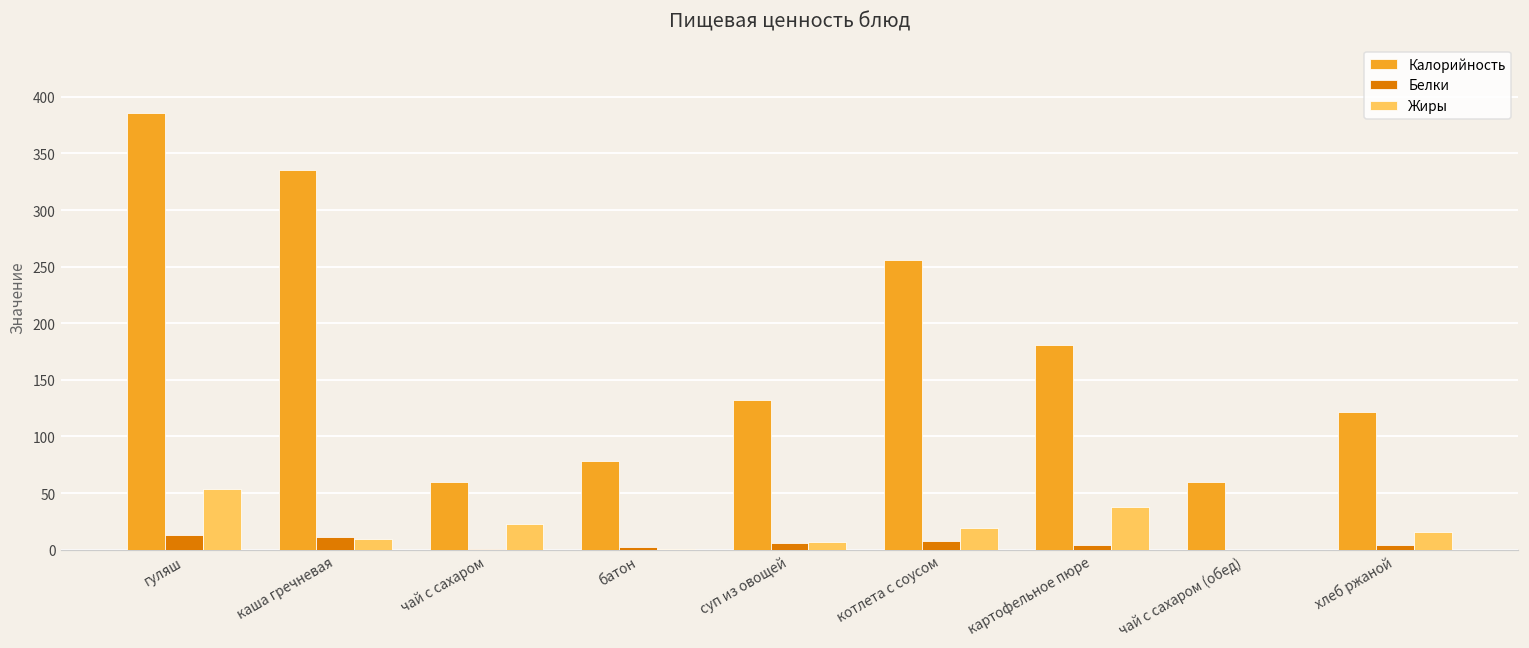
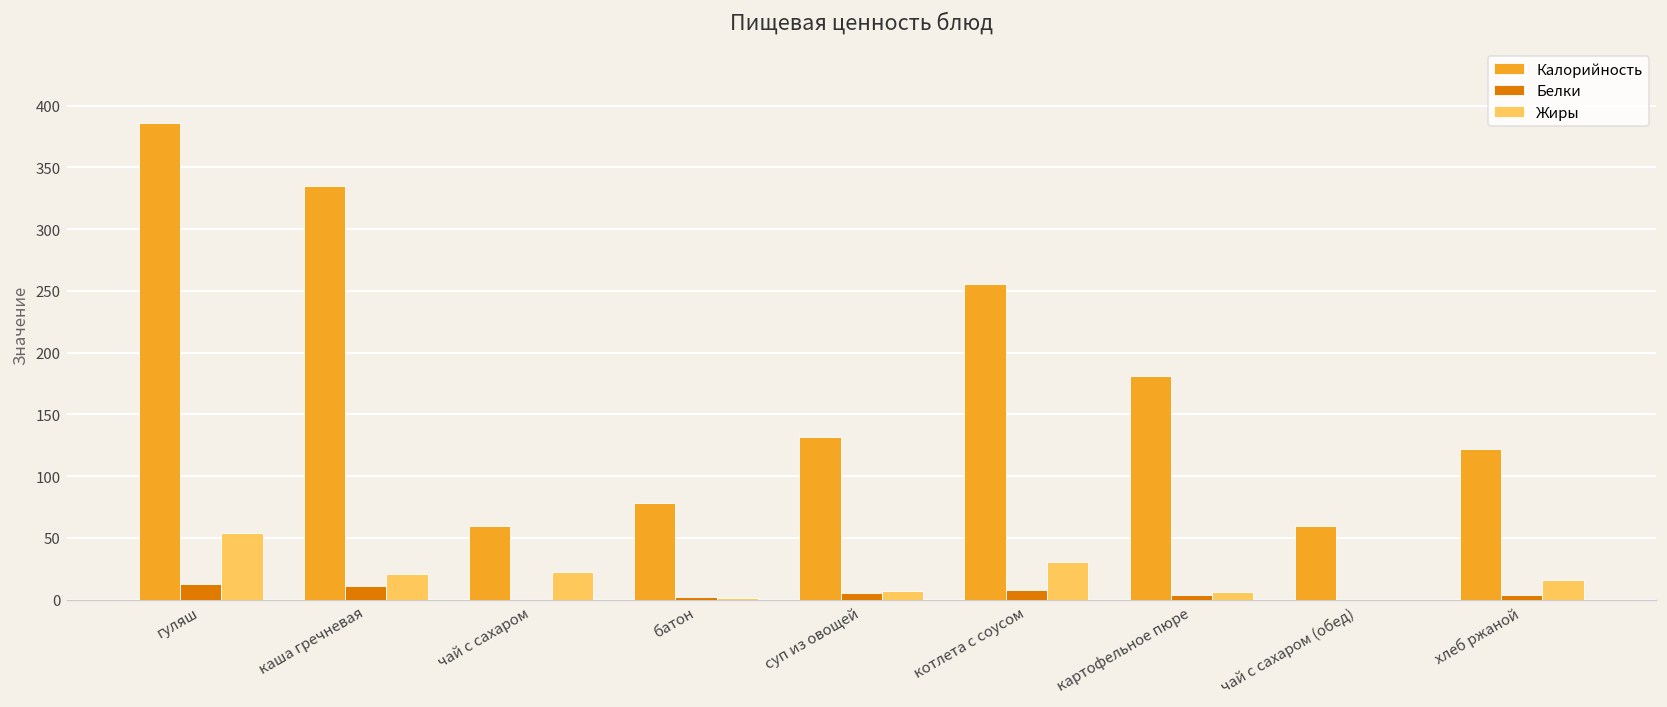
Жиры, каша гречневая: 9 -> 21
Жиры, котлета с соусом: 19 -> 30
Жиры, картофельное пюре: 38 -> 6
